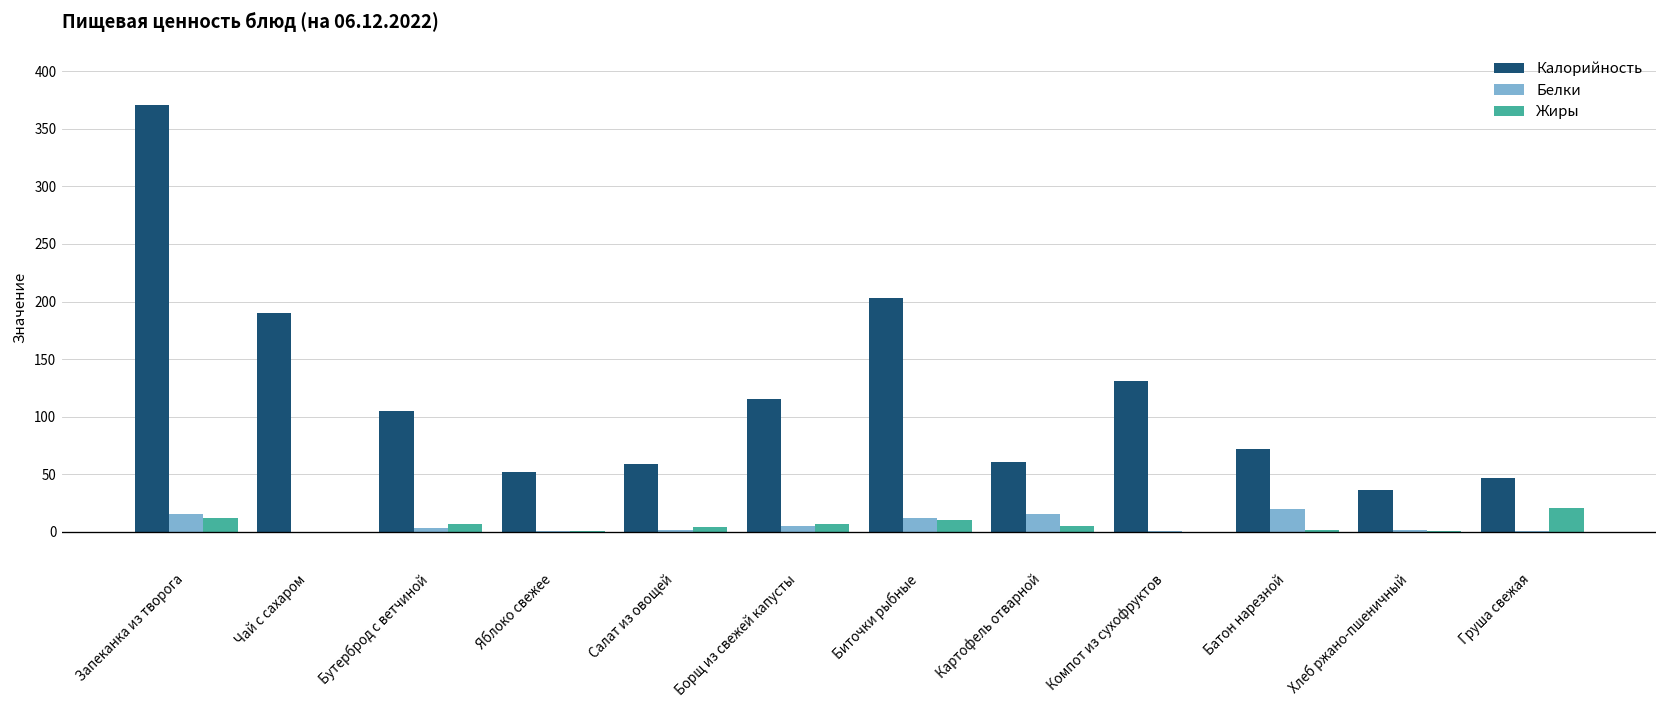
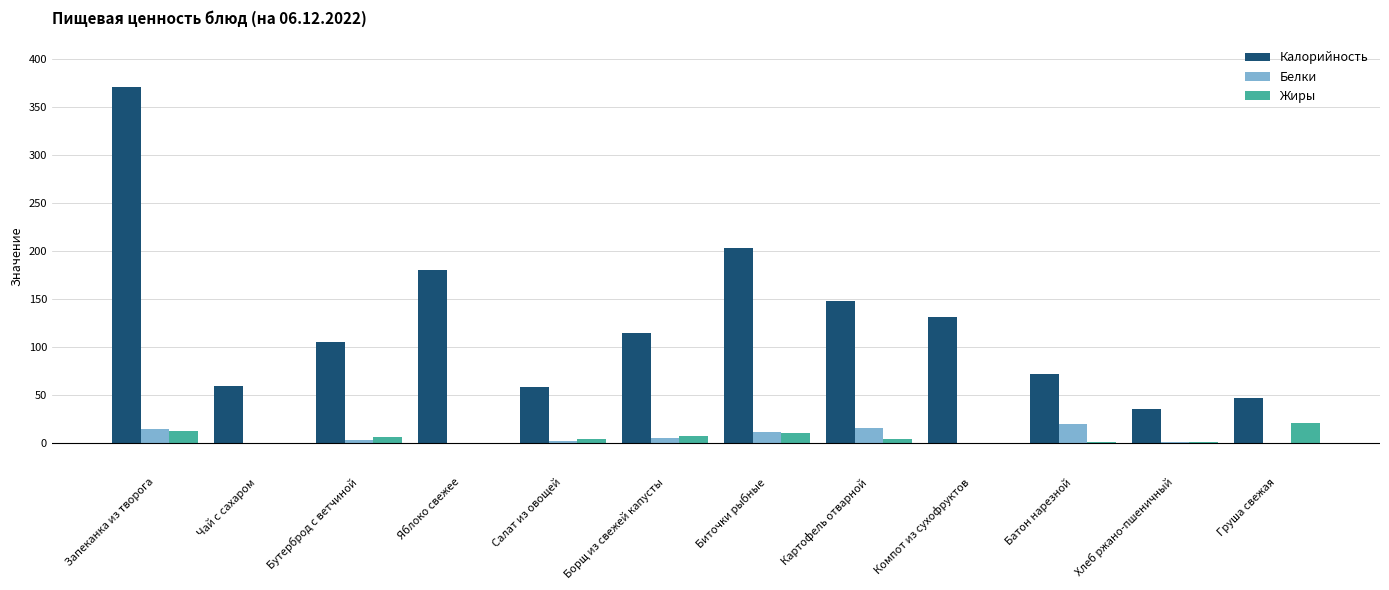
Калорийность, Чай с сахаром: 190 -> 60
Калорийность, Яблоко свежее: 50 -> 180
Калорийность, Картофель отварной: 60 -> 150
